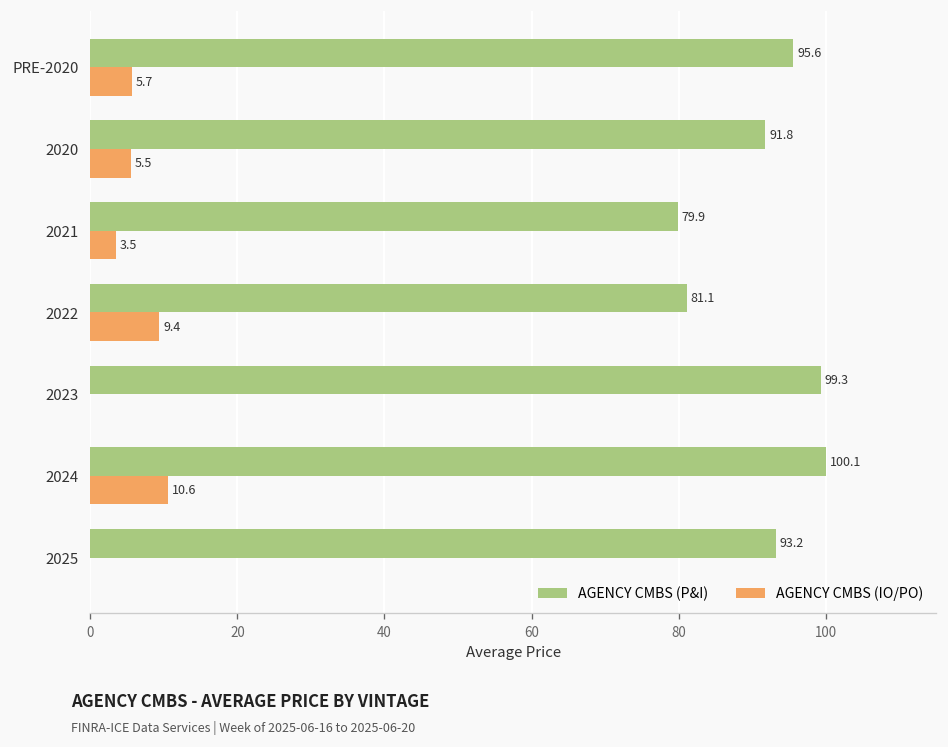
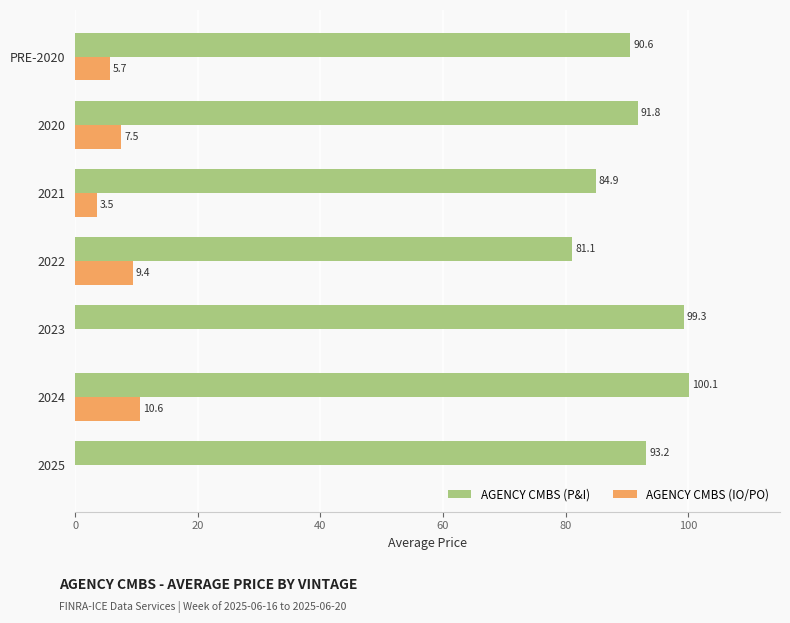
AGENCY CMBS (P&I), PRE-2020: 95.6 -> 90.6
AGENCY CMBS (IO/PO), 2020: 5.5 -> 7.5
AGENCY CMBS (P&I), 2021: 79.9 -> 84.9
